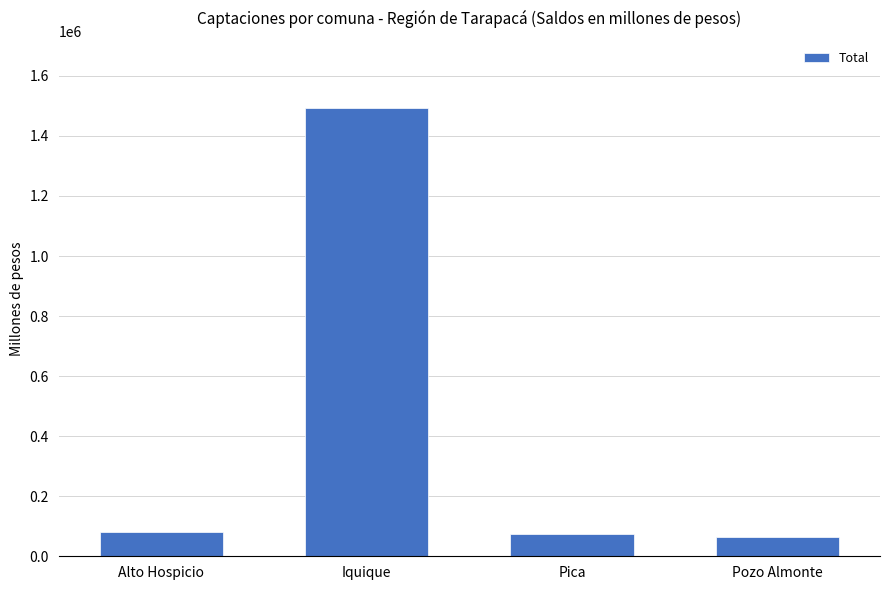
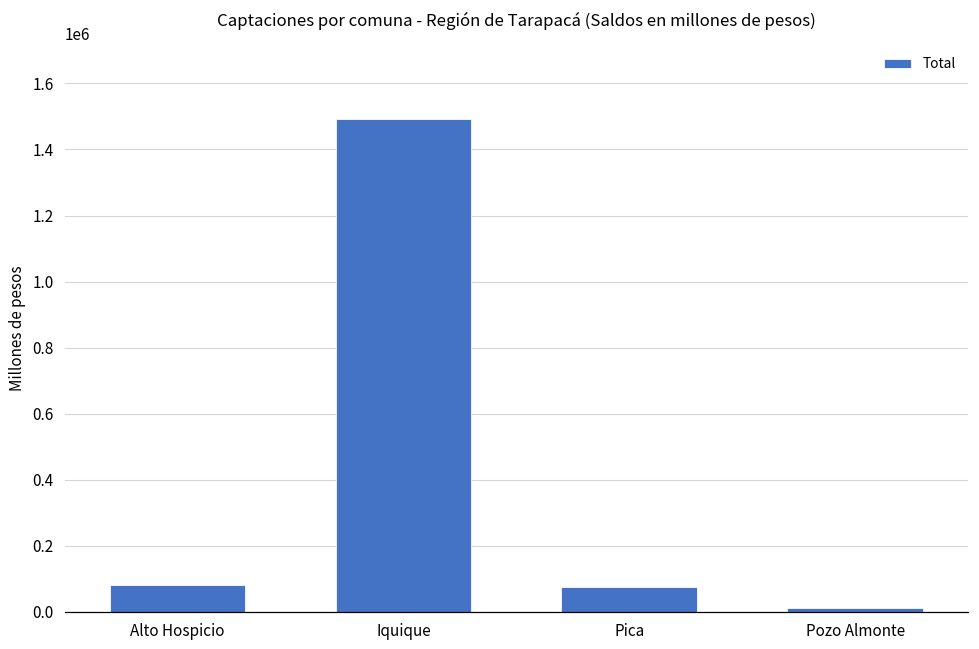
Pozo Almonte: 60000 -> 10000
